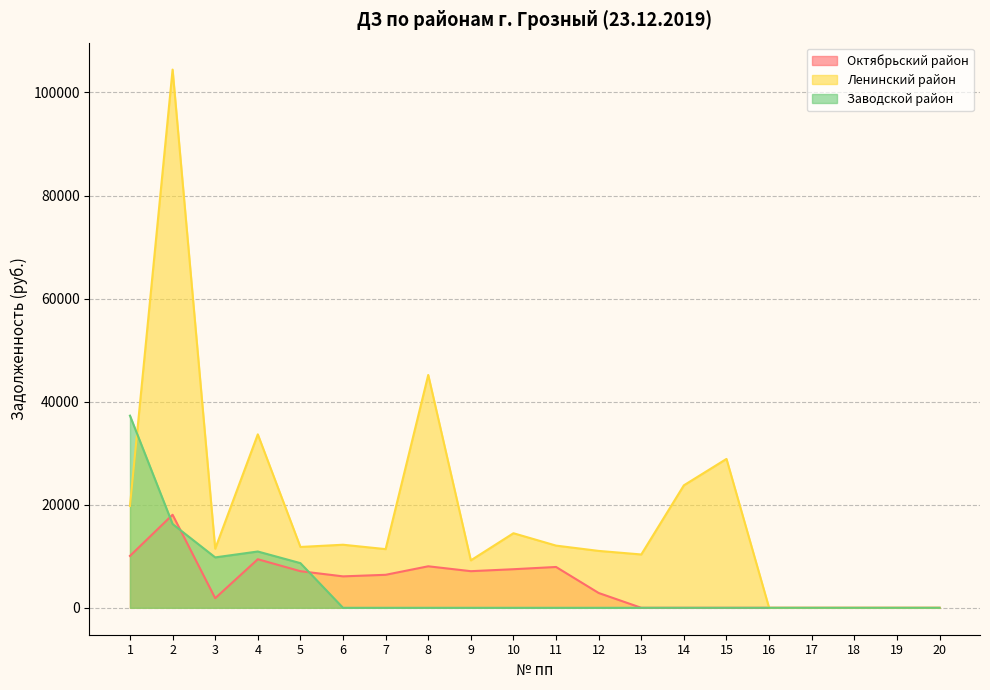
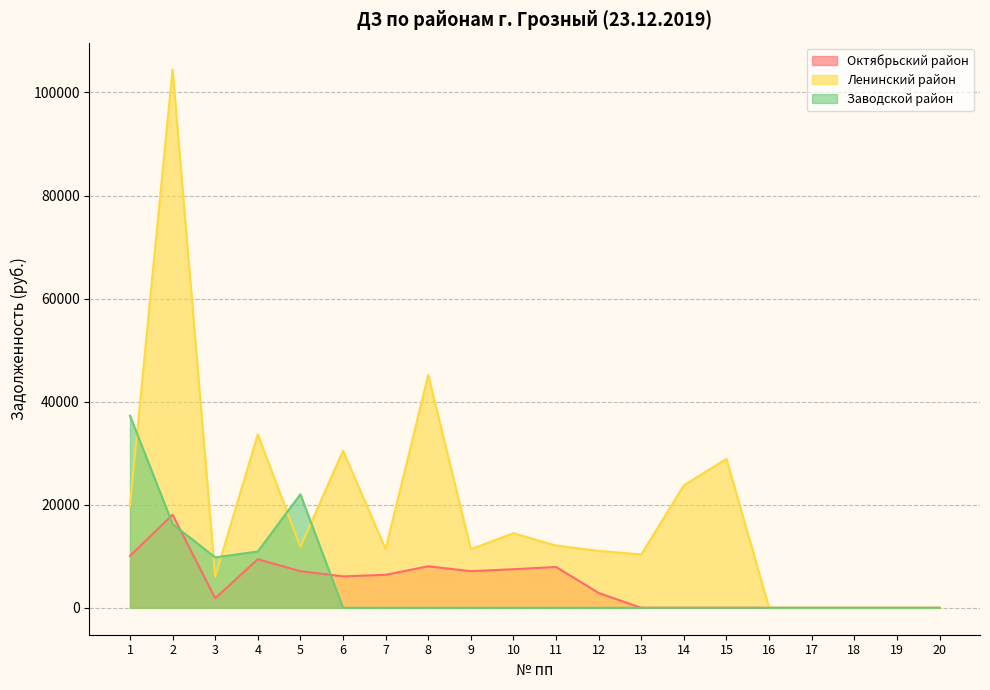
Ленинский район, 3: 11000 -> 6000
Заводской район, 5: 9000 -> 22000
Ленинский район, 6: 12000 -> 30000
Ленинский район, 9: 9000 -> 11000
